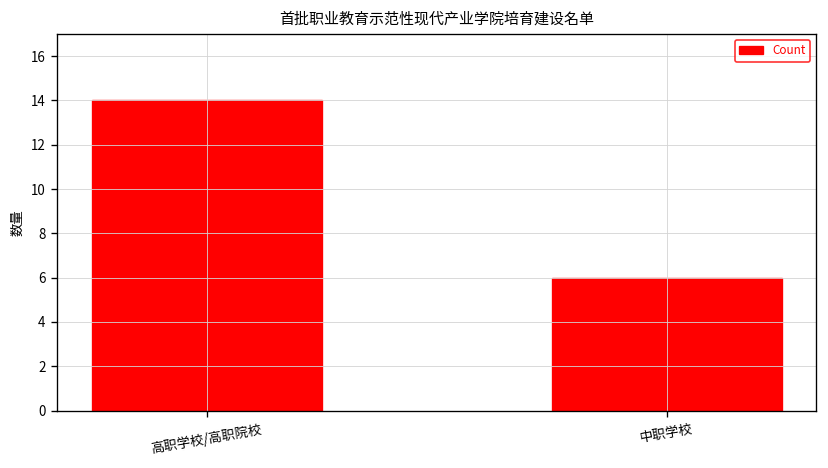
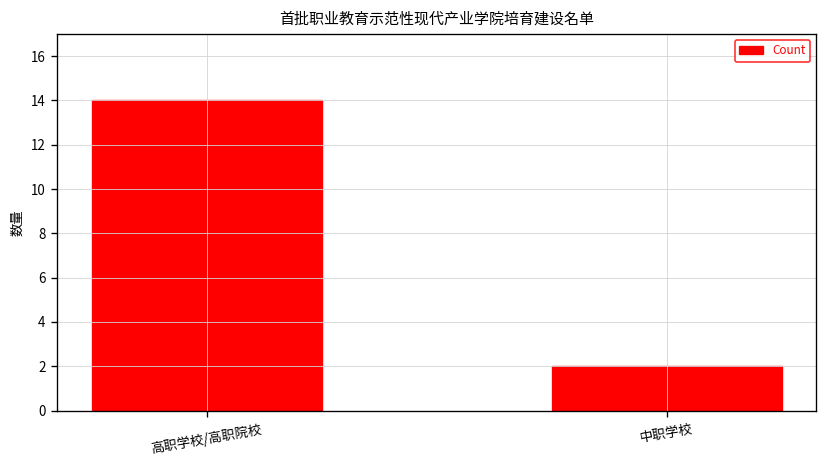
中职学校: 6 -> 2
